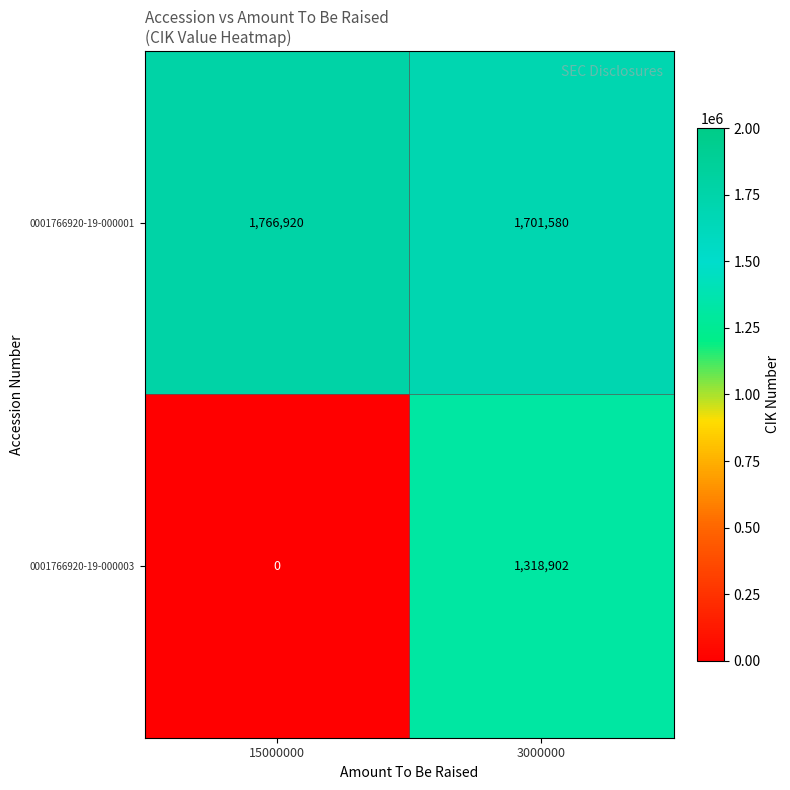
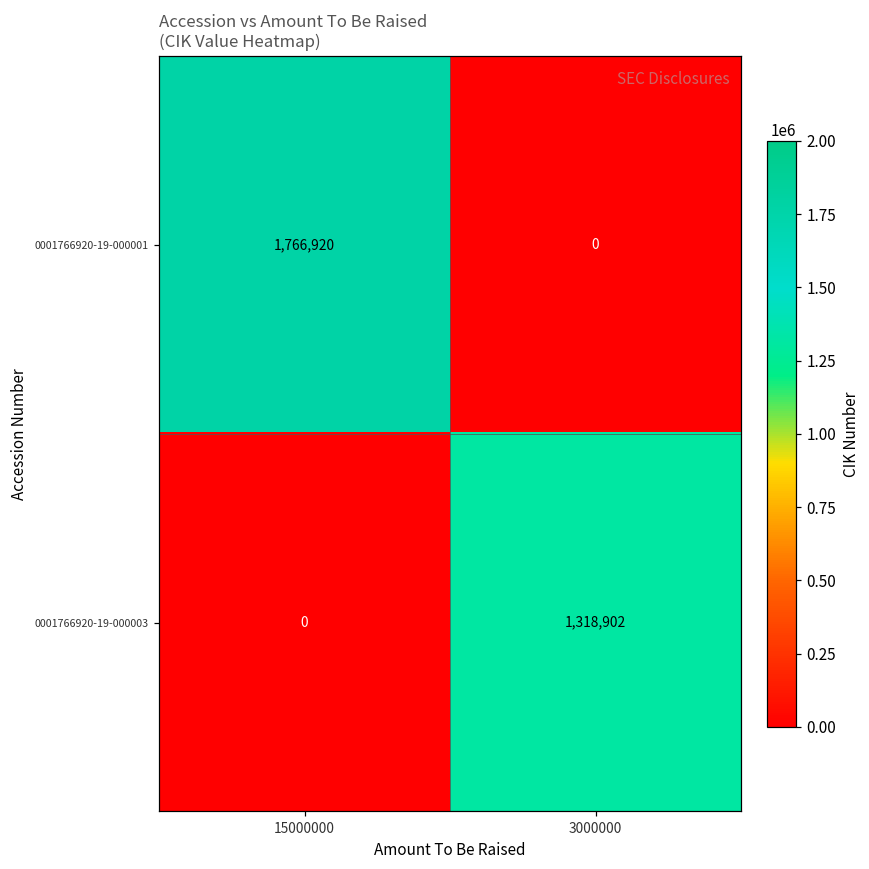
0001766920-19-000001, 3000000: 1,701,580 -> 0
